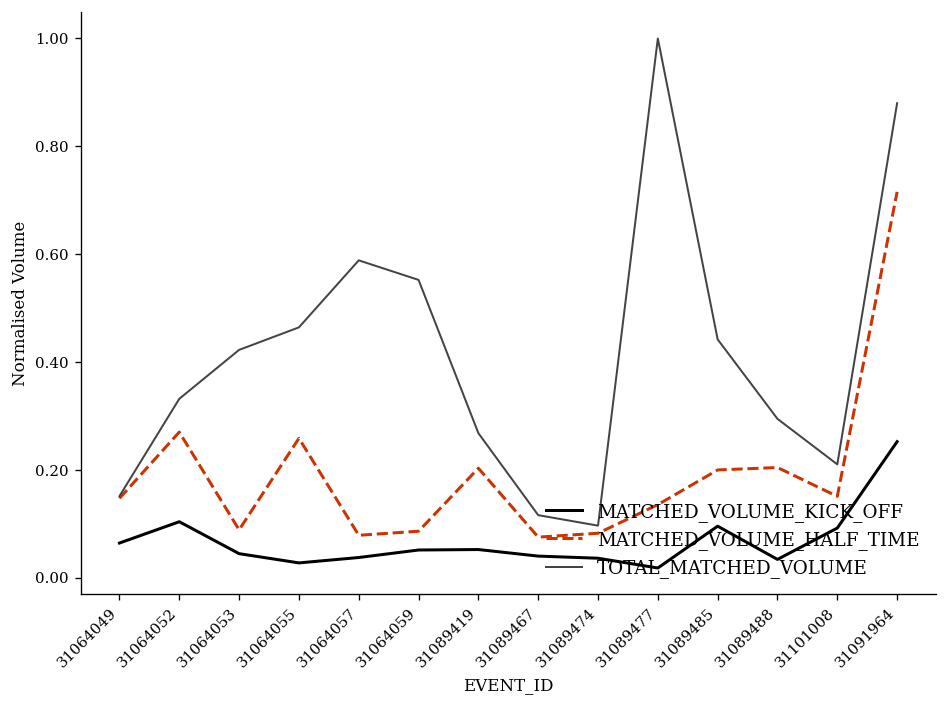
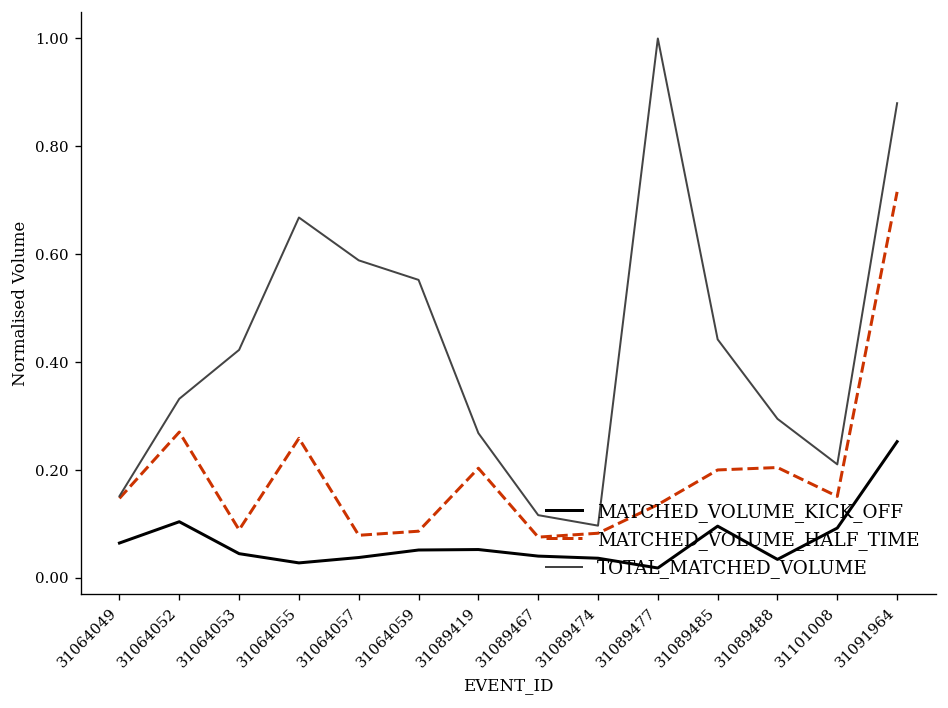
TOTAL_MATCHED_VOLUME, 31064055: 0.46 -> 0.67
